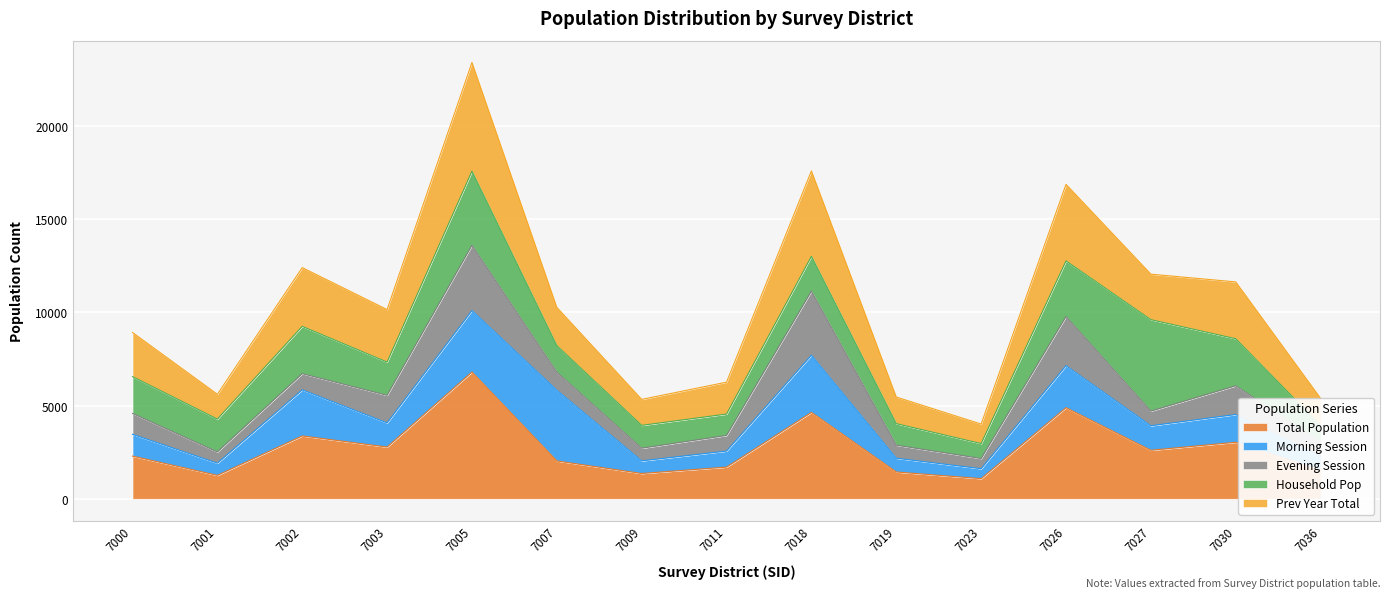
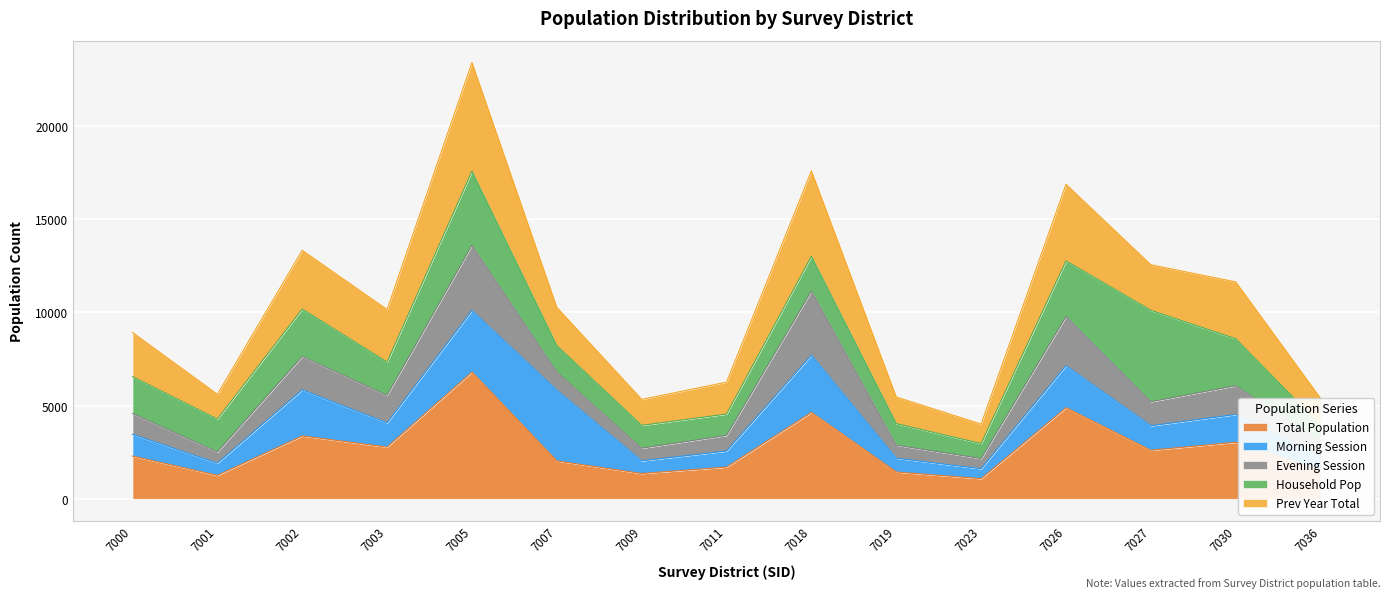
Evening Session, 7002: 900 -> 1800
Evening Session, 7027: 800 -> 1300
